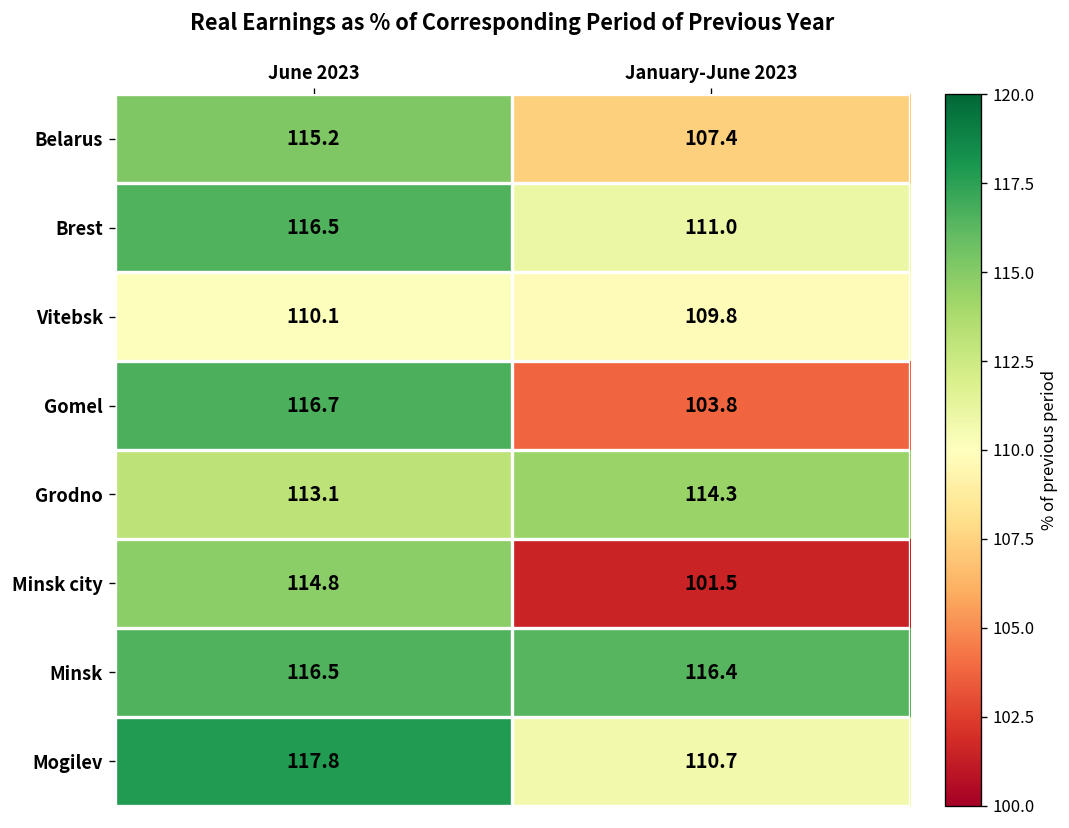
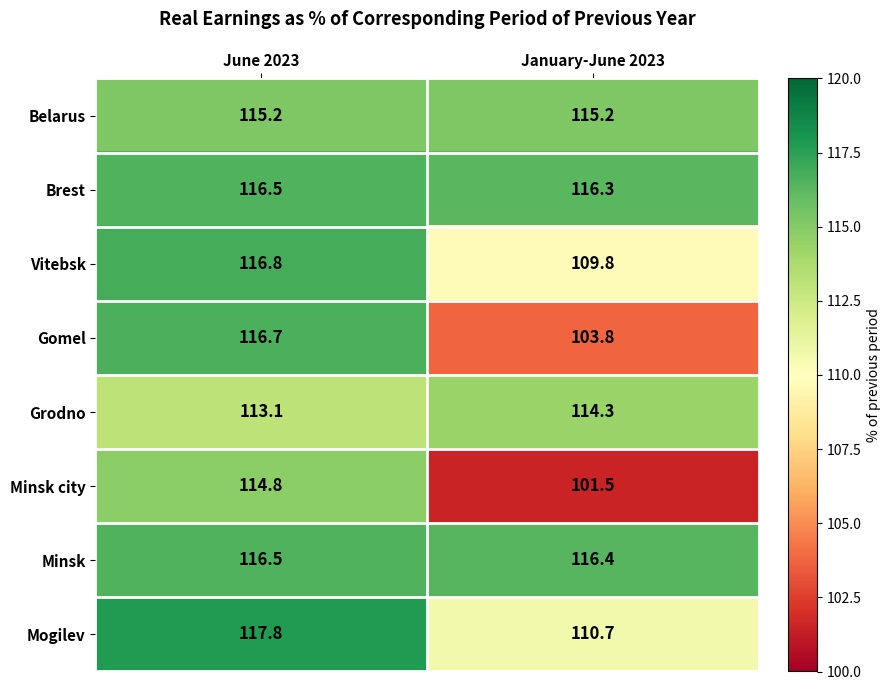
Belarus, January-June 2023: 107.4 -> 115.2
Brest, January-June 2023: 111.0 -> 116.3
Vitebsk, June 2023: 110.1 -> 116.8
